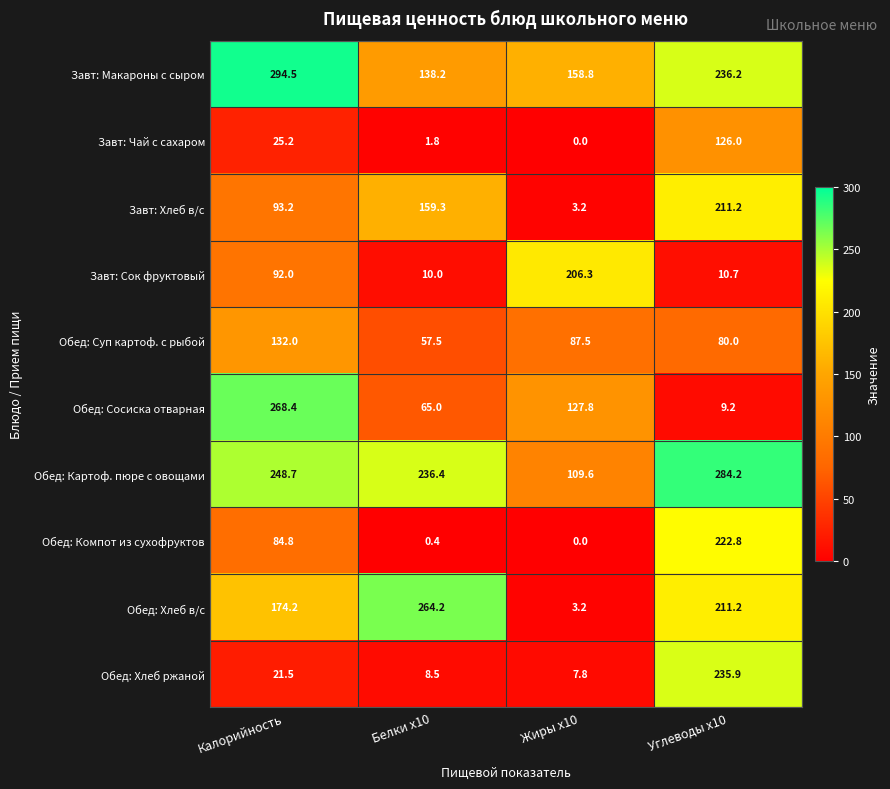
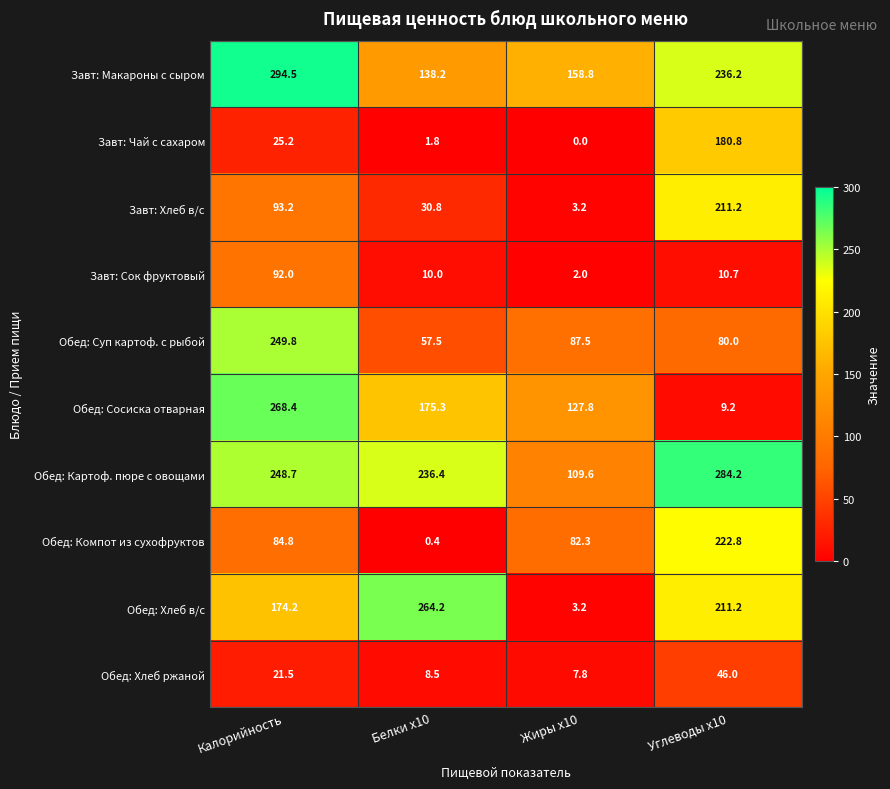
Завт: Чай с сахаром, Углеводы x10: 126.0 -> 180.8
Завт: Хлеб в/с, Белки x10: 159.3 -> 30.8
Завт: Сок фруктовый, Жиры x10: 206.3 -> 2.0
Обед: Суп картоф. с рыбой, Калорийность: 132.0 -> 249.8
Обед: Сосиска отварная, Белки x10: 65.0 -> 175.3
Обед: Компот из сухофруктов, Жиры x10: 0.0 -> 82.3
Обед: Хлеб ржаной, Углеводы x10: 235.9 -> 46.0
